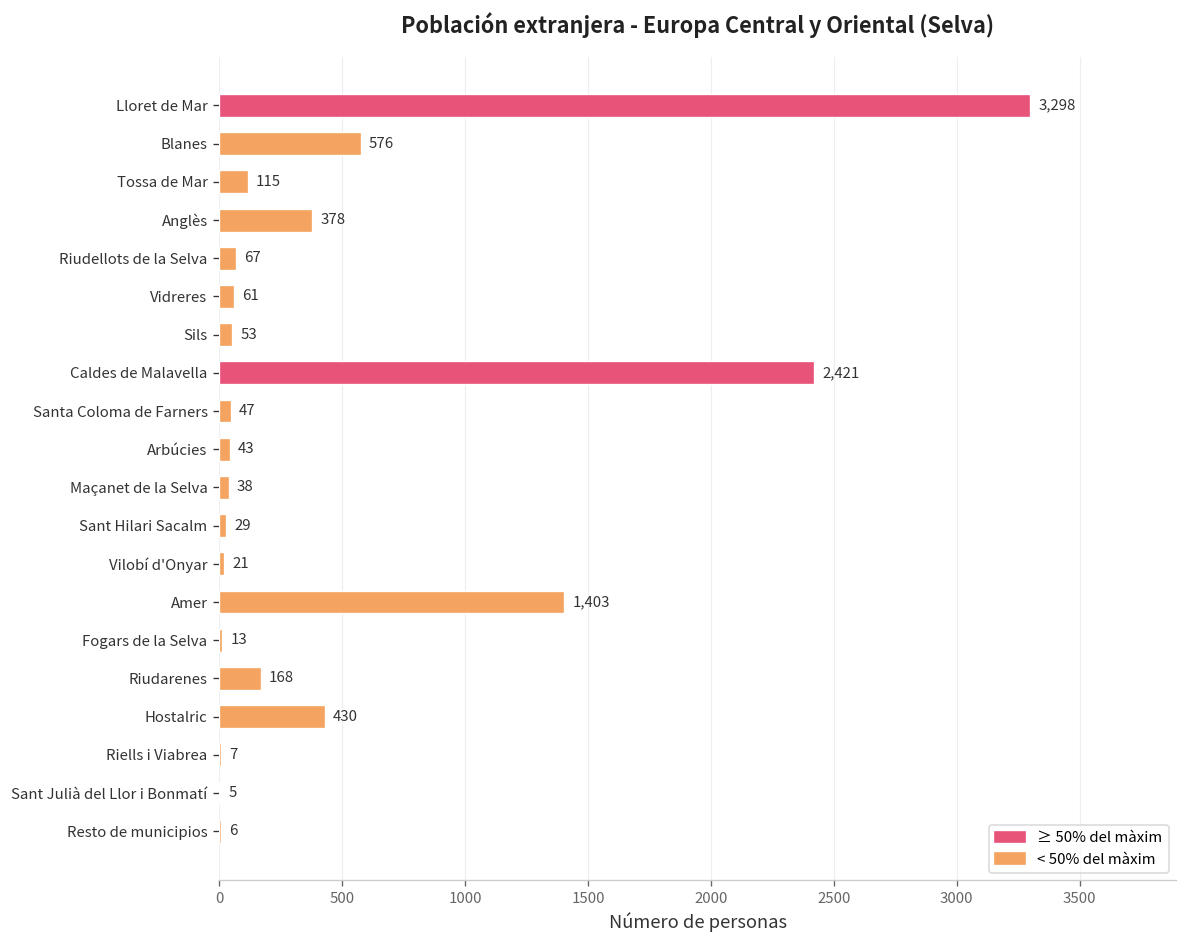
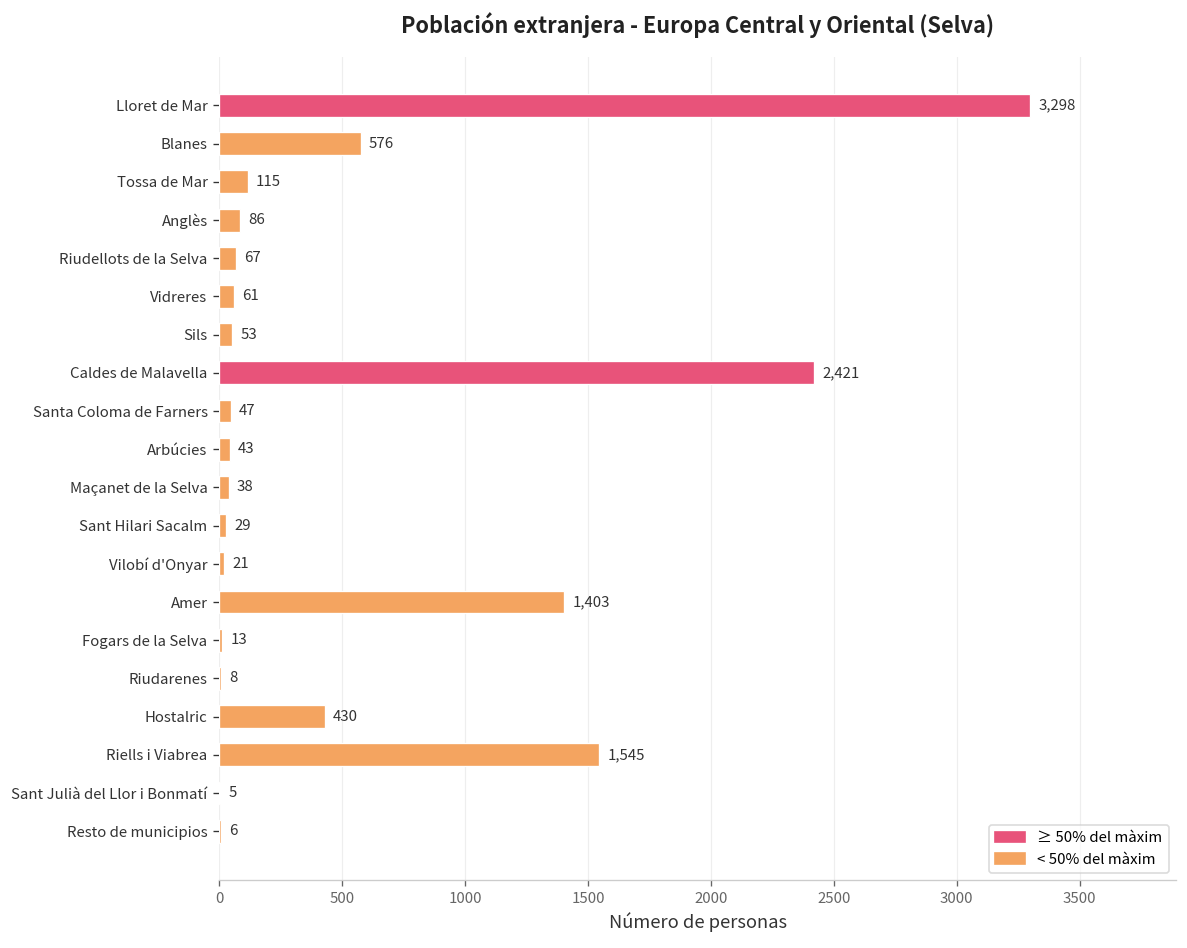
Anglès: 378 -> 86
Riudarenes: 168 -> 8
Riells i Viabrea: 7 -> 1,545
